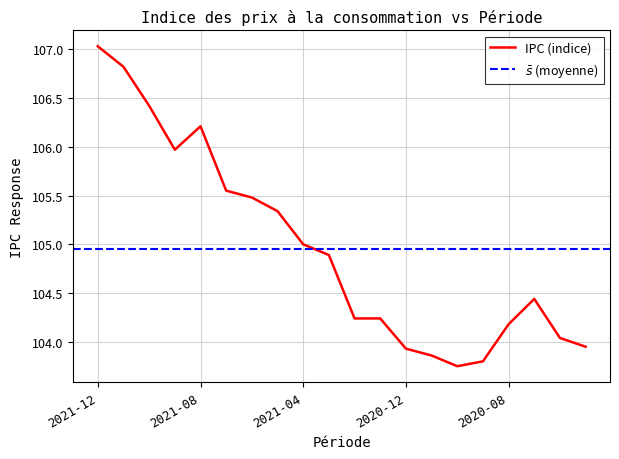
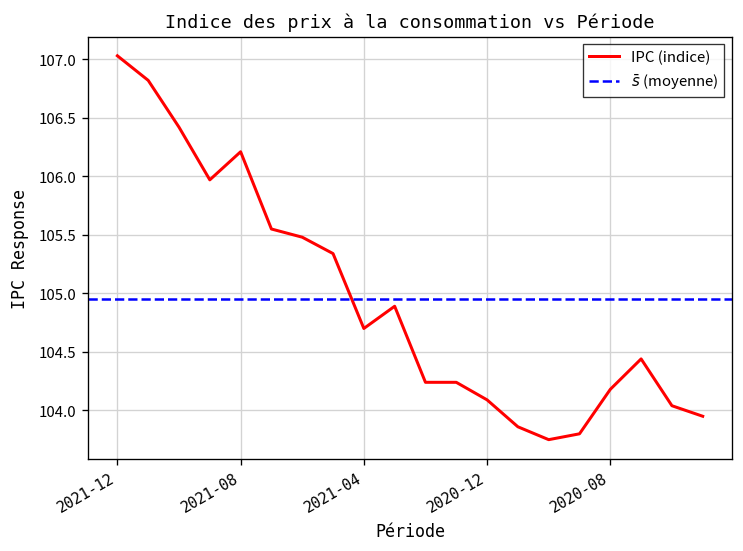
2021-04: 105.0 -> 104.7
2020-12: 103.9 -> 104.1
